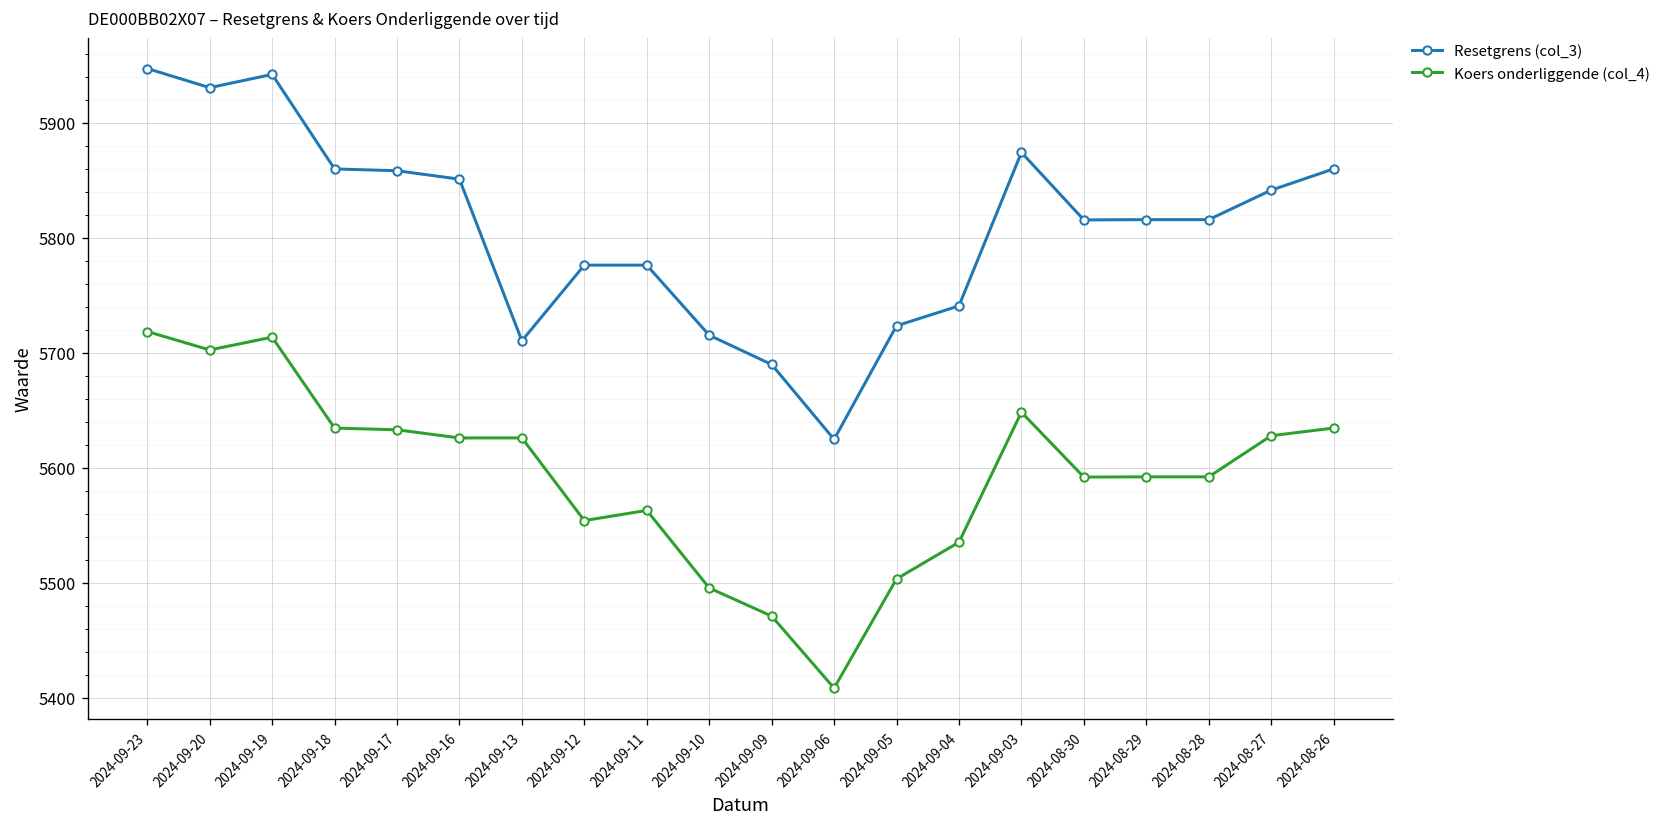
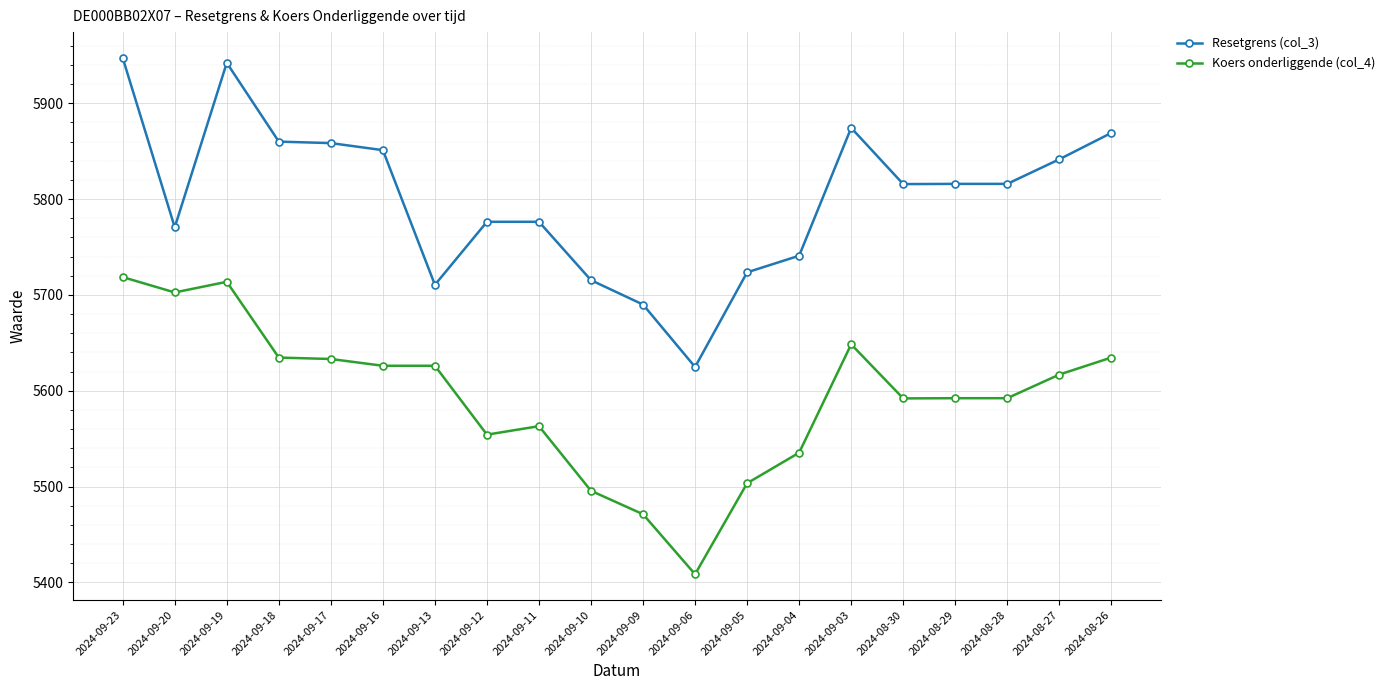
Resetgrens (col_3), 2024-09-20: 5930 -> 5770
Koers onderliggende (col_4), 2024-08-27: 5630 -> 5620
Resetgrens (col_3), 2024-08-26: 5860 -> 5870
